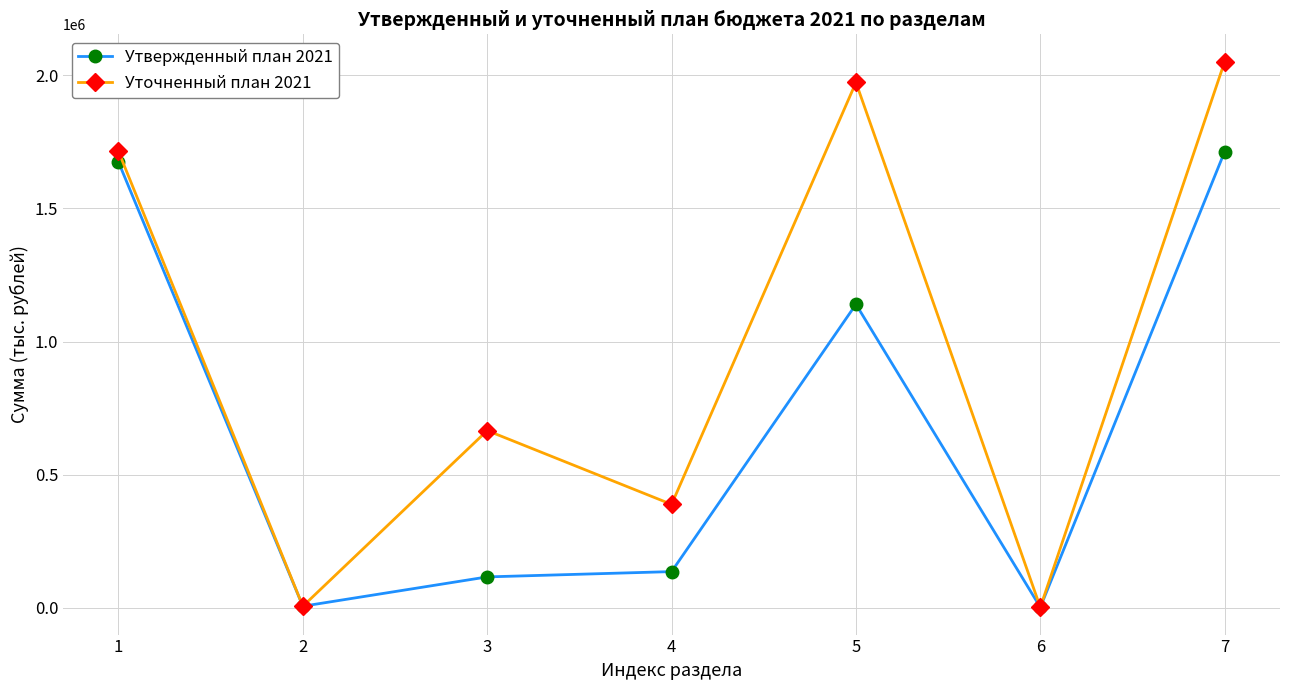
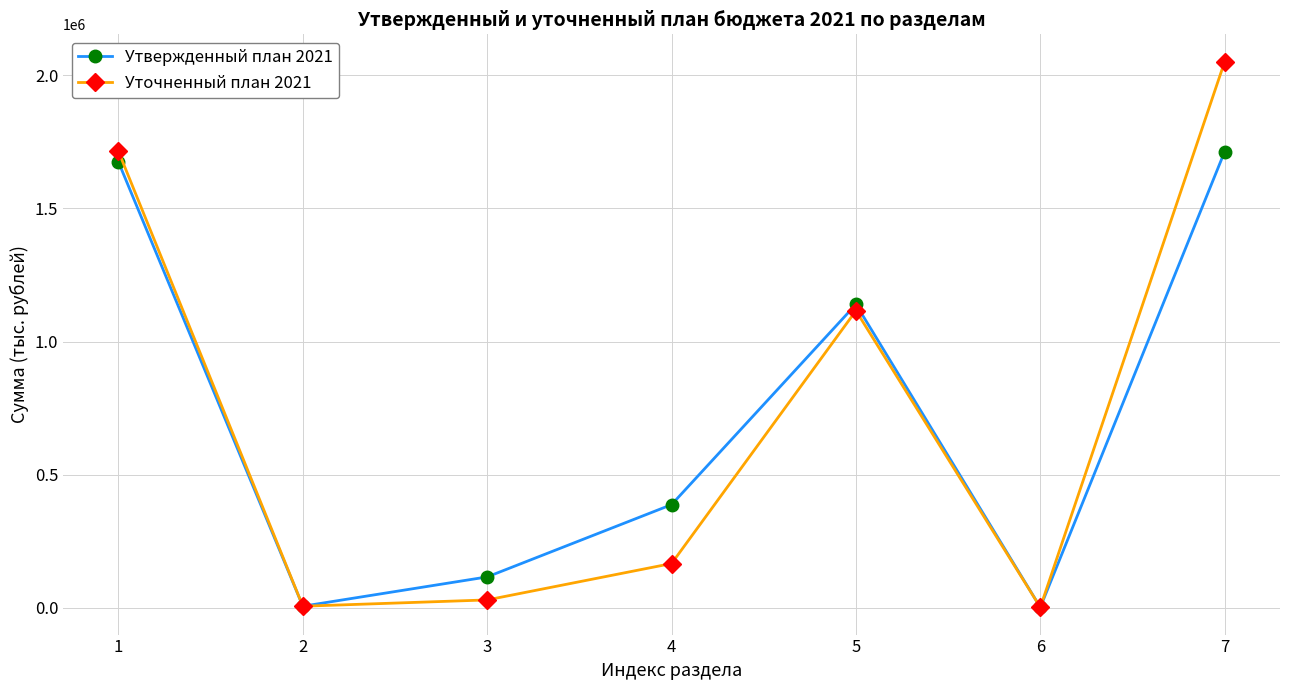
Уточненный план 2021, 3: 670000 -> 30000
Утвержденный план 2021, 4: 140000 -> 390000
Уточненный план 2021, 4: 390000 -> 170000
Уточненный план 2021, 5: 1970000 -> 1120000
